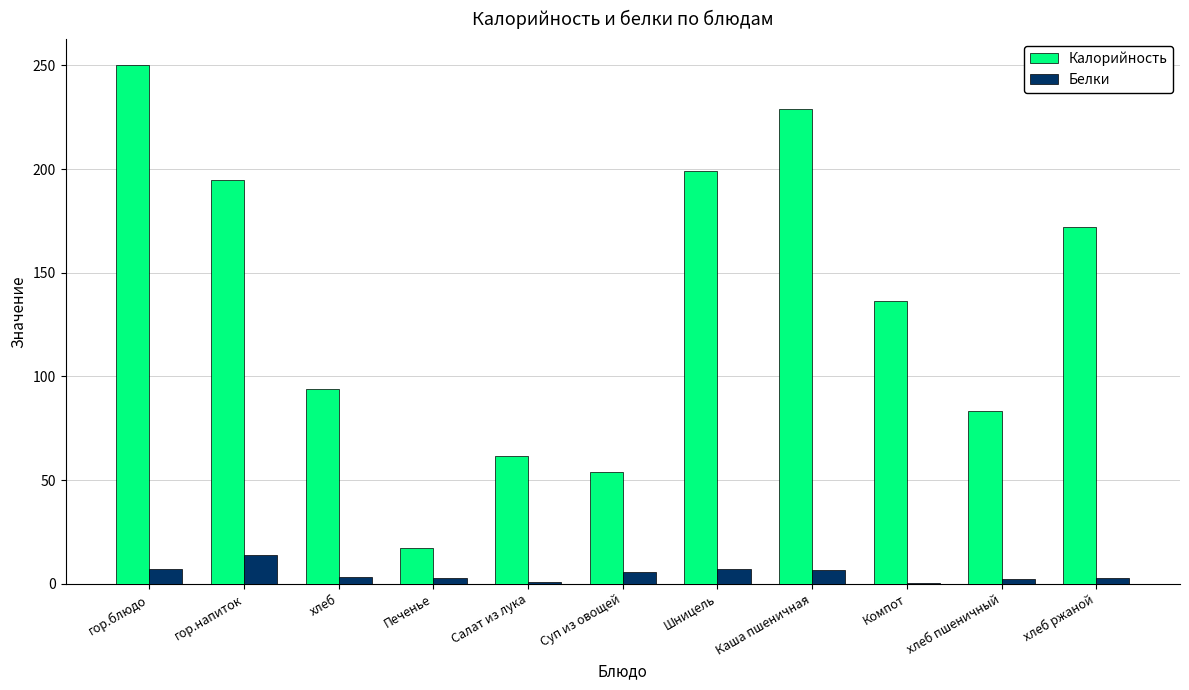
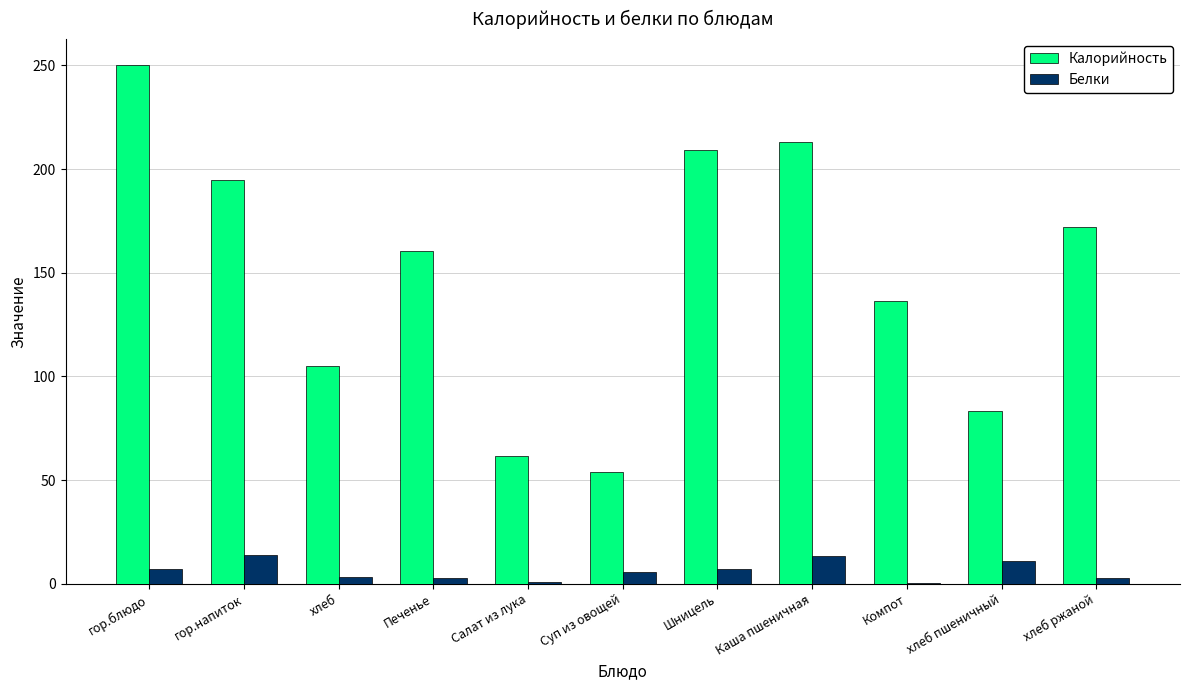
Калорийность, хлеб: 94 -> 105
Калорийность, Печенье: 17 -> 160
Калорийность, Шницель: 199 -> 209
Калорийность, Каша пшеничная: 229 -> 213
Белки, Каша пшеничная: 6 -> 14
Белки, хлеб пшеничный: 2 -> 11
